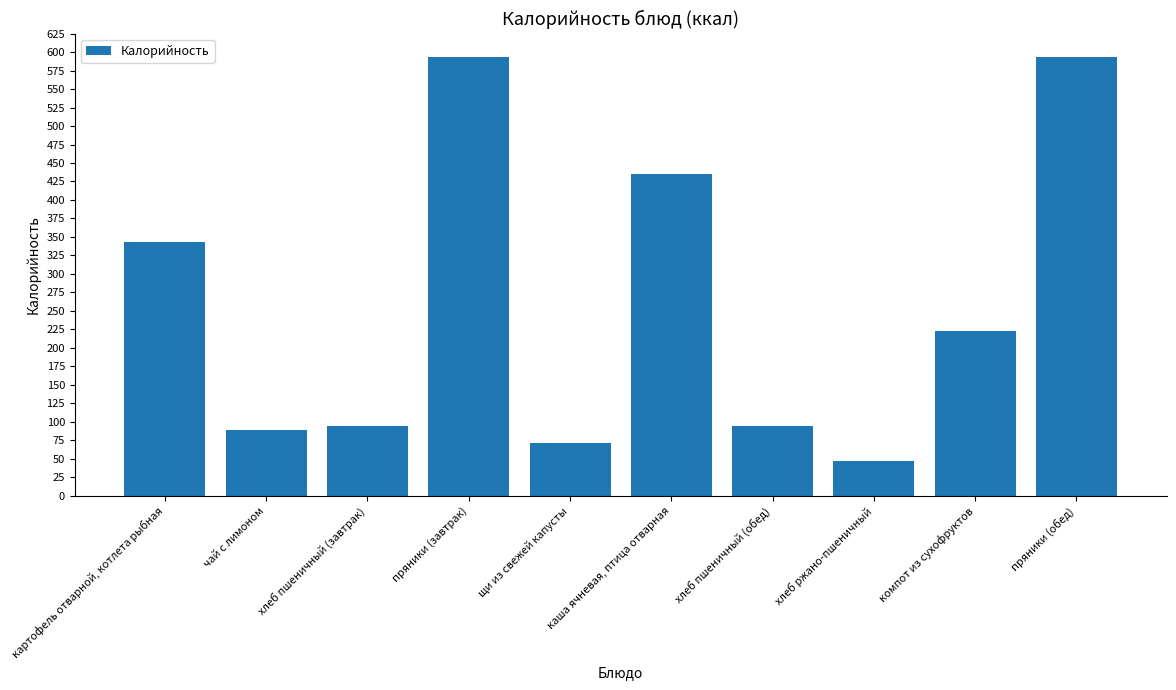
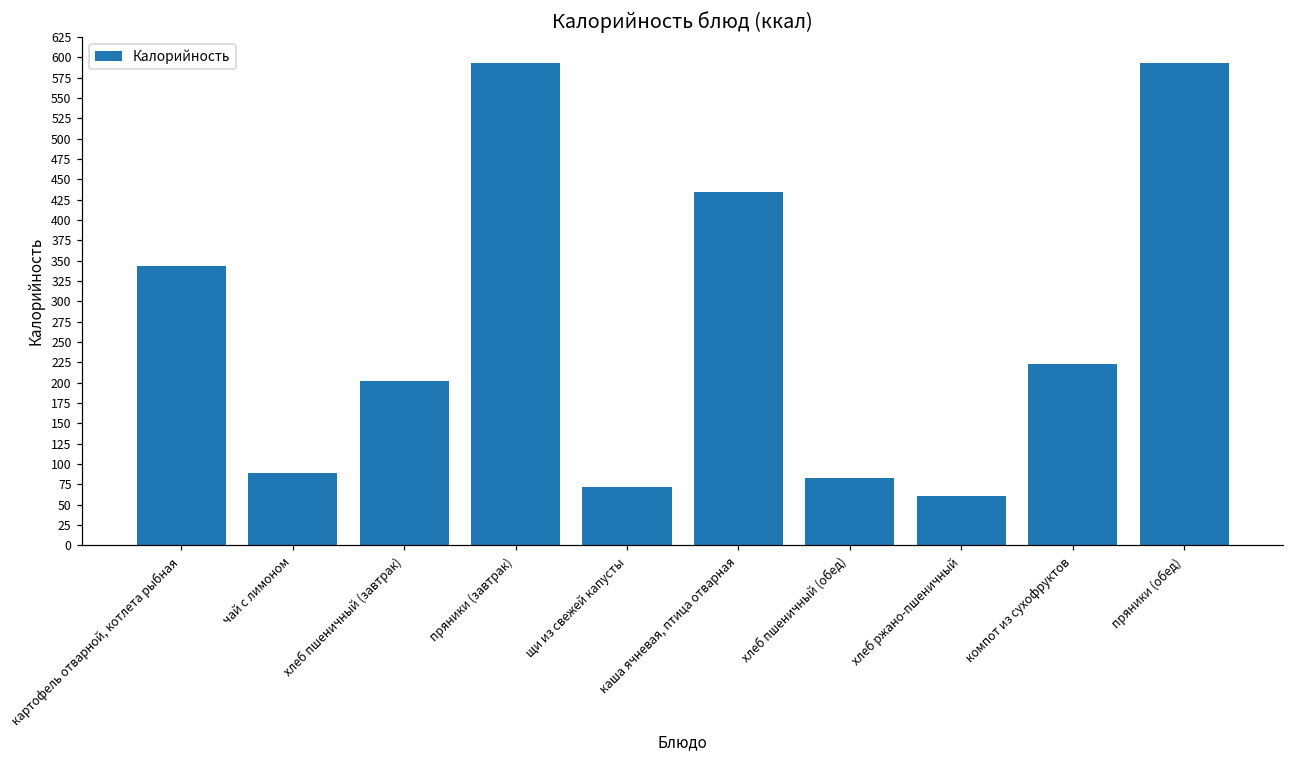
хлеб пшеничный (завтрак): 90 -> 200
хлеб пшеничный (обед): 90 -> 80
хлеб ржано-пшеничный: 50 -> 60
